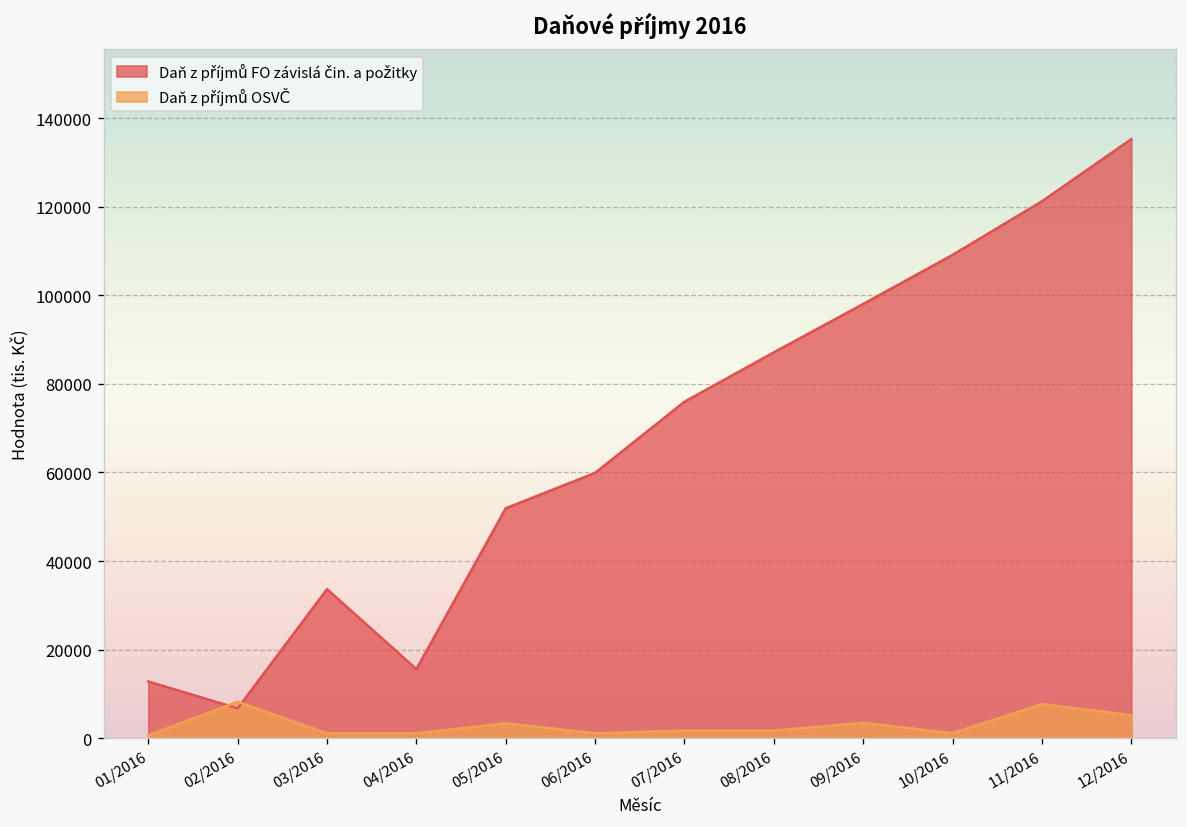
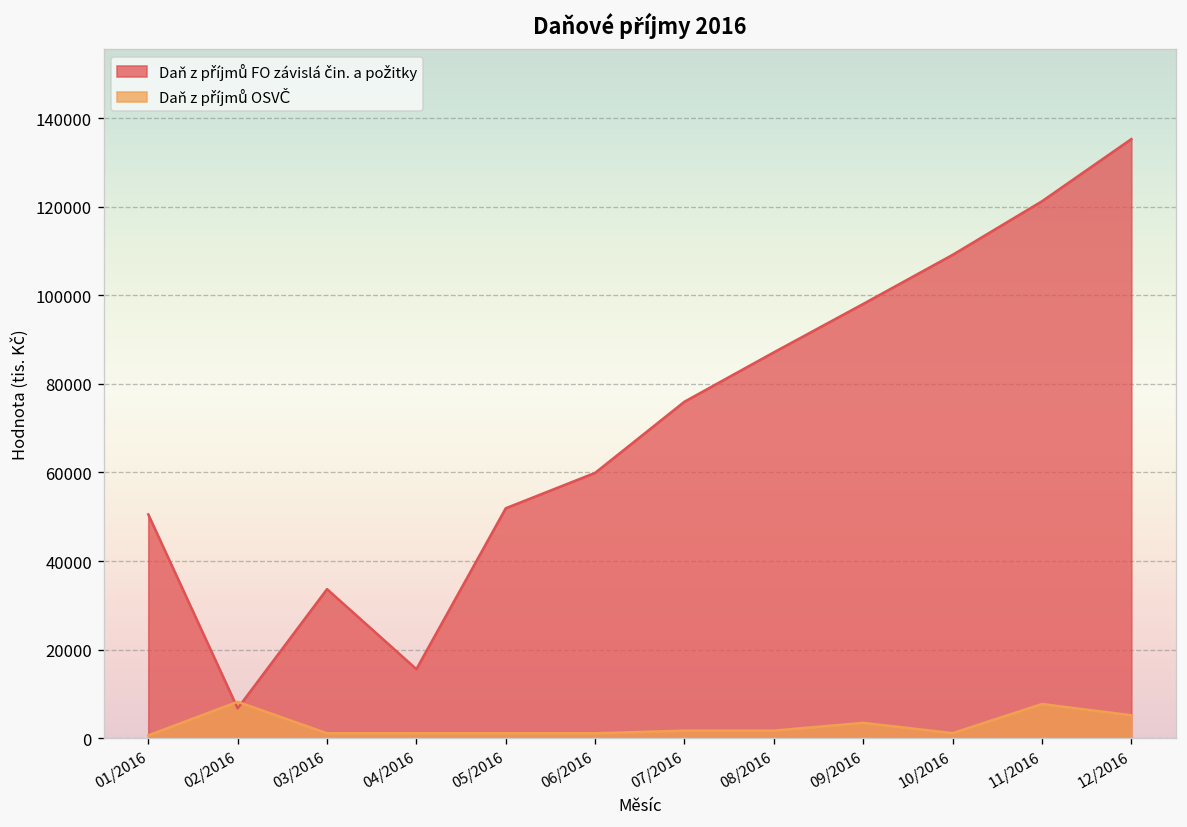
Daň z příjmů FO závislá čin. a požitky, 01/2016: 13000 -> 51000
Daň z příjmů OSVČ, 05/2016: 3000 -> 1000
